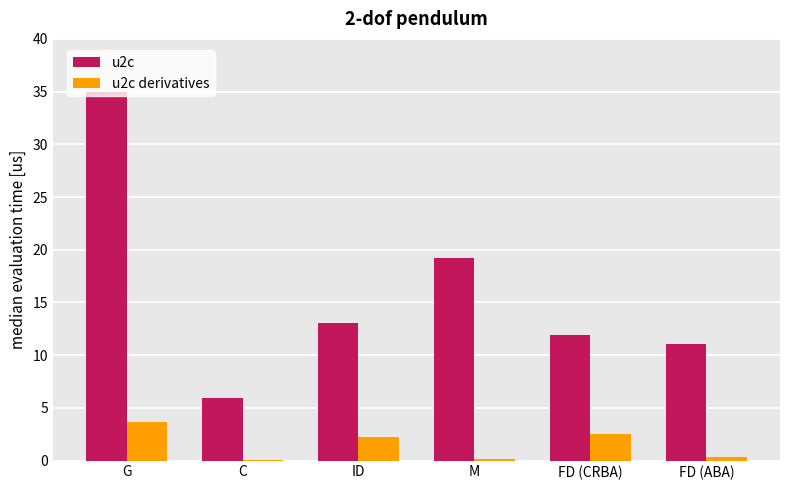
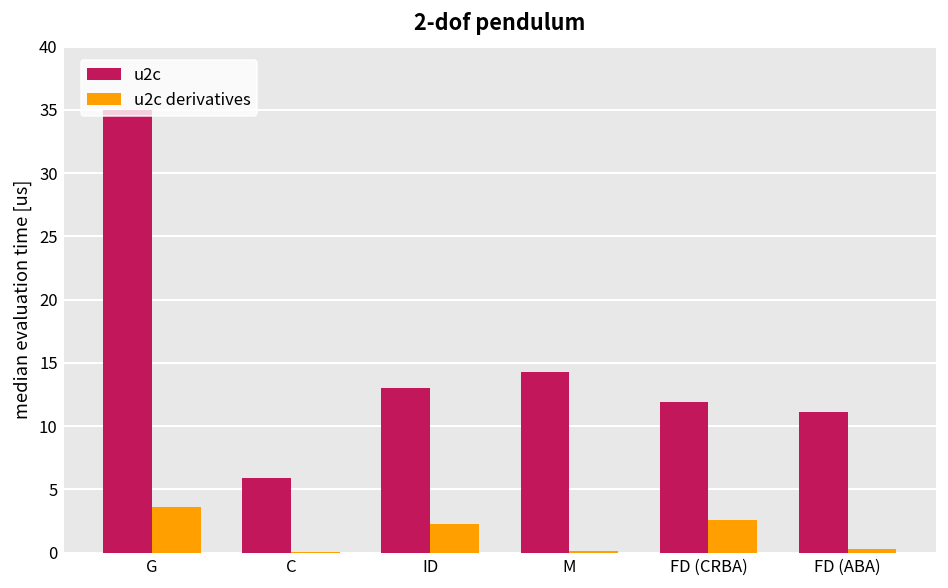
u2c, M: 19.2 -> 14.3
